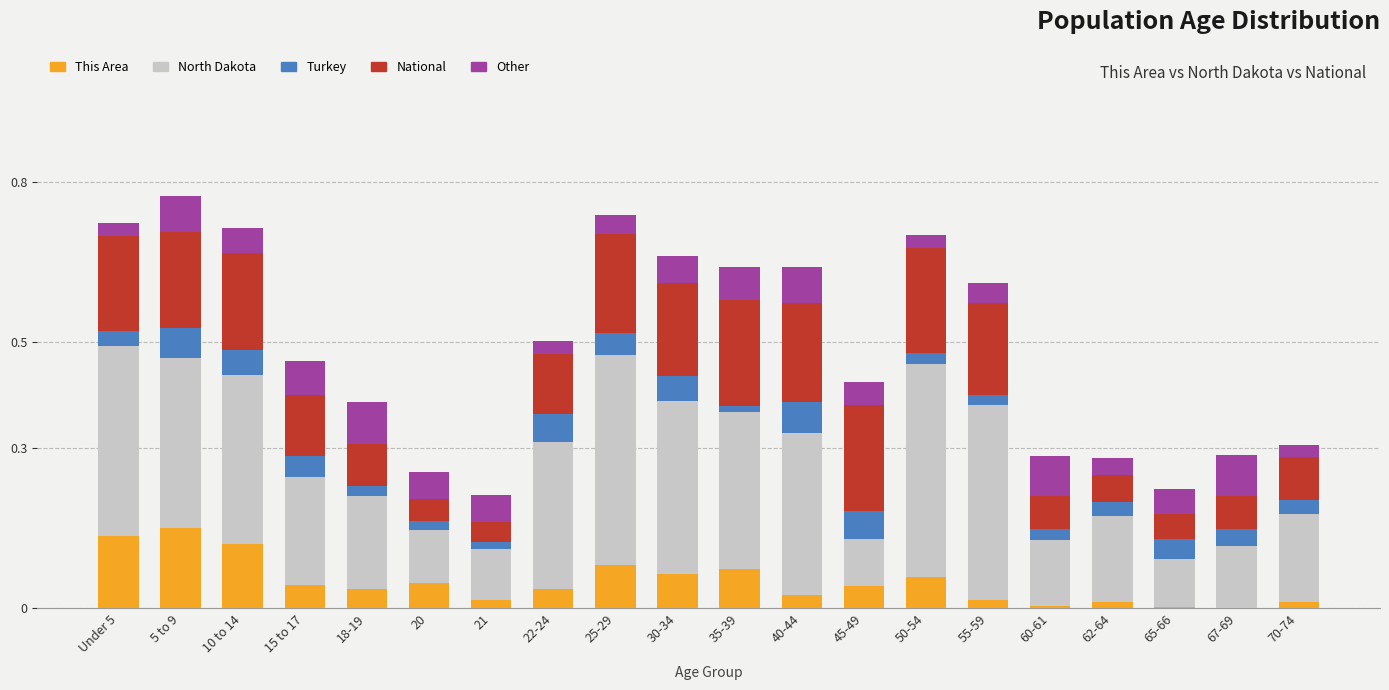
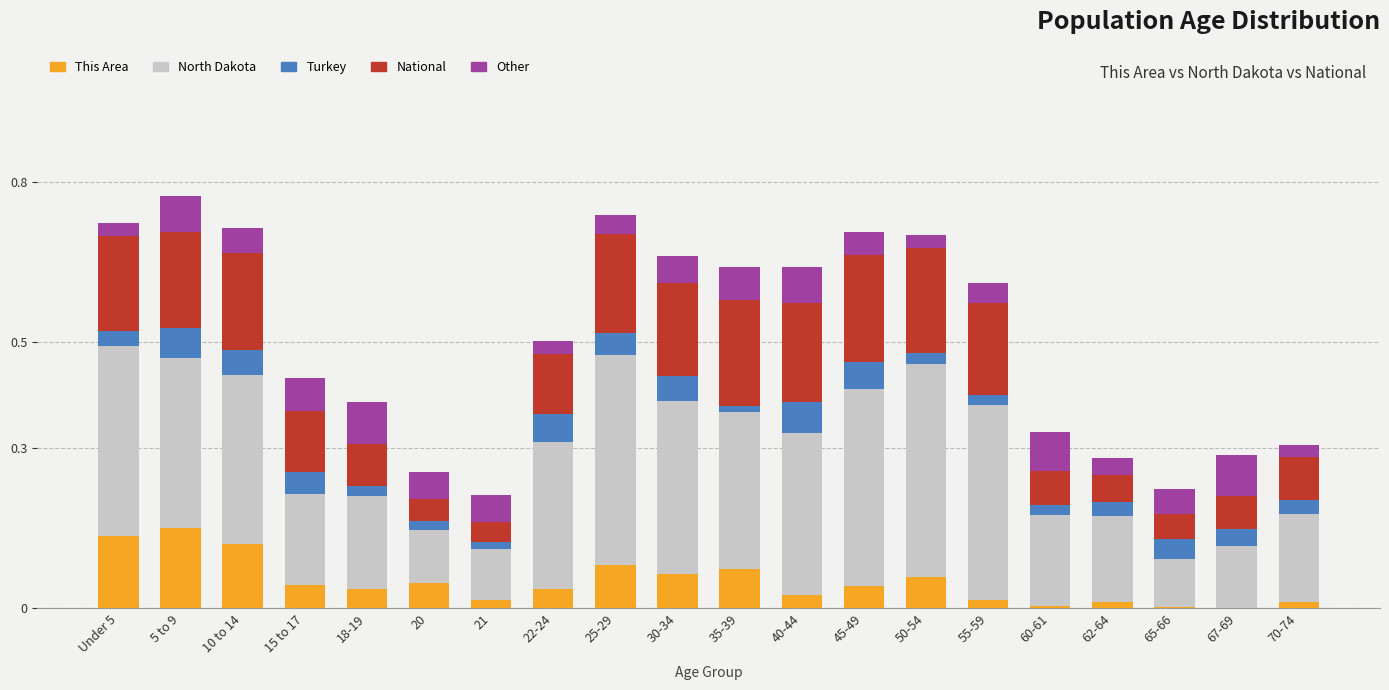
North Dakota, 15 to 17: 0.20 -> 0.17
North Dakota, 45-49: 0.09 -> 0.37
North Dakota, 60-61: 0.12 -> 0.17
